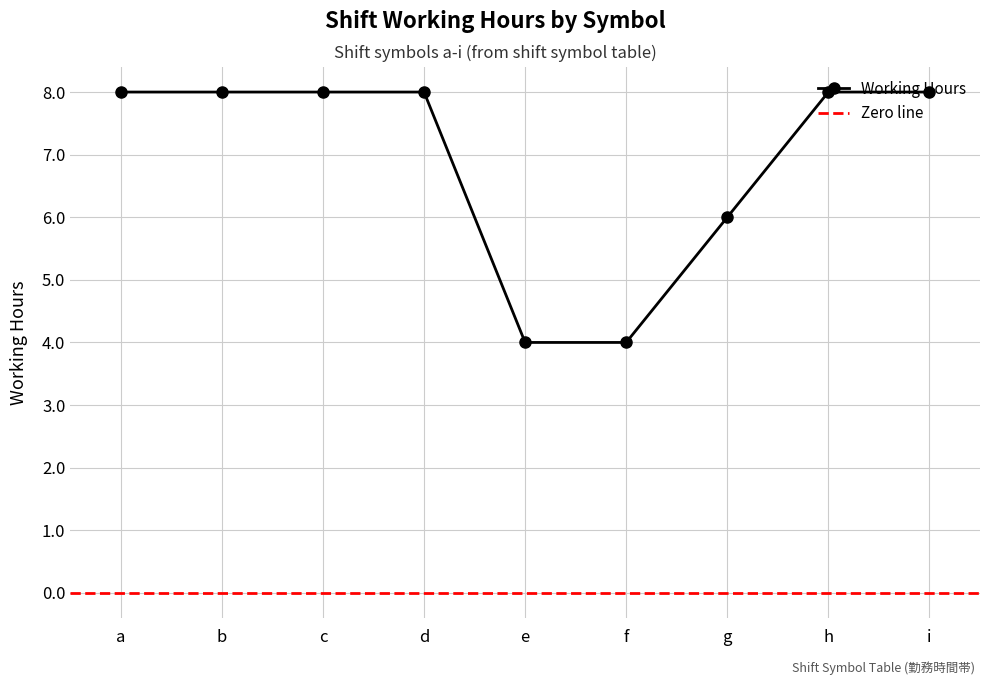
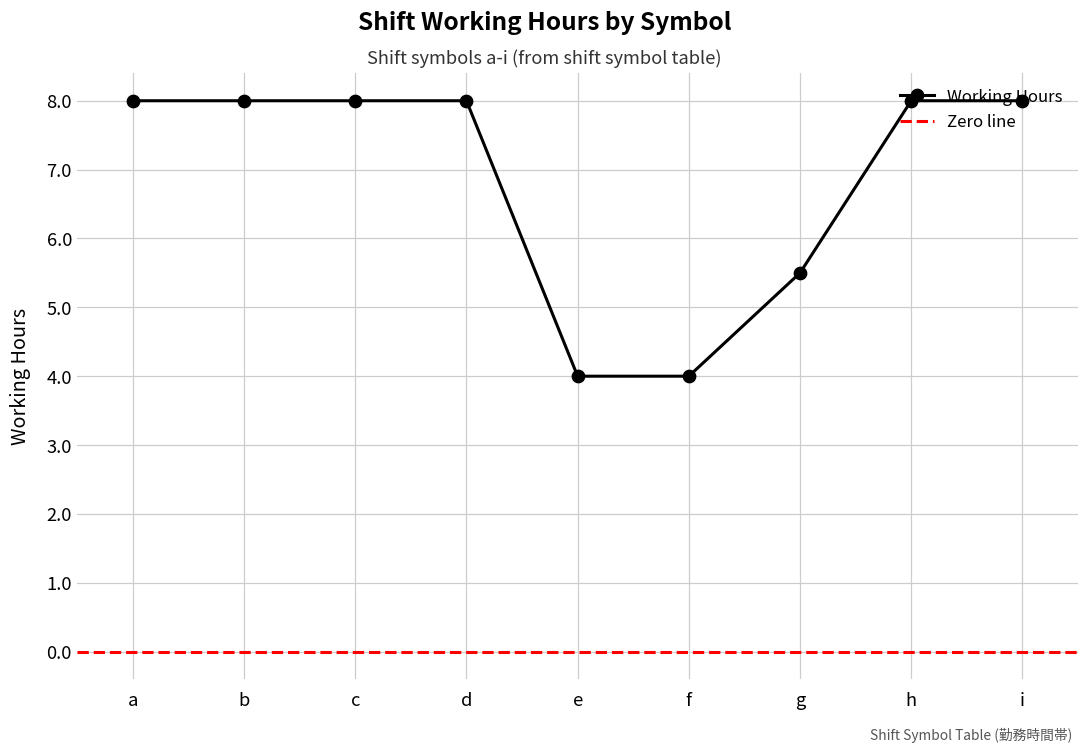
g: 6.0 -> 5.5
